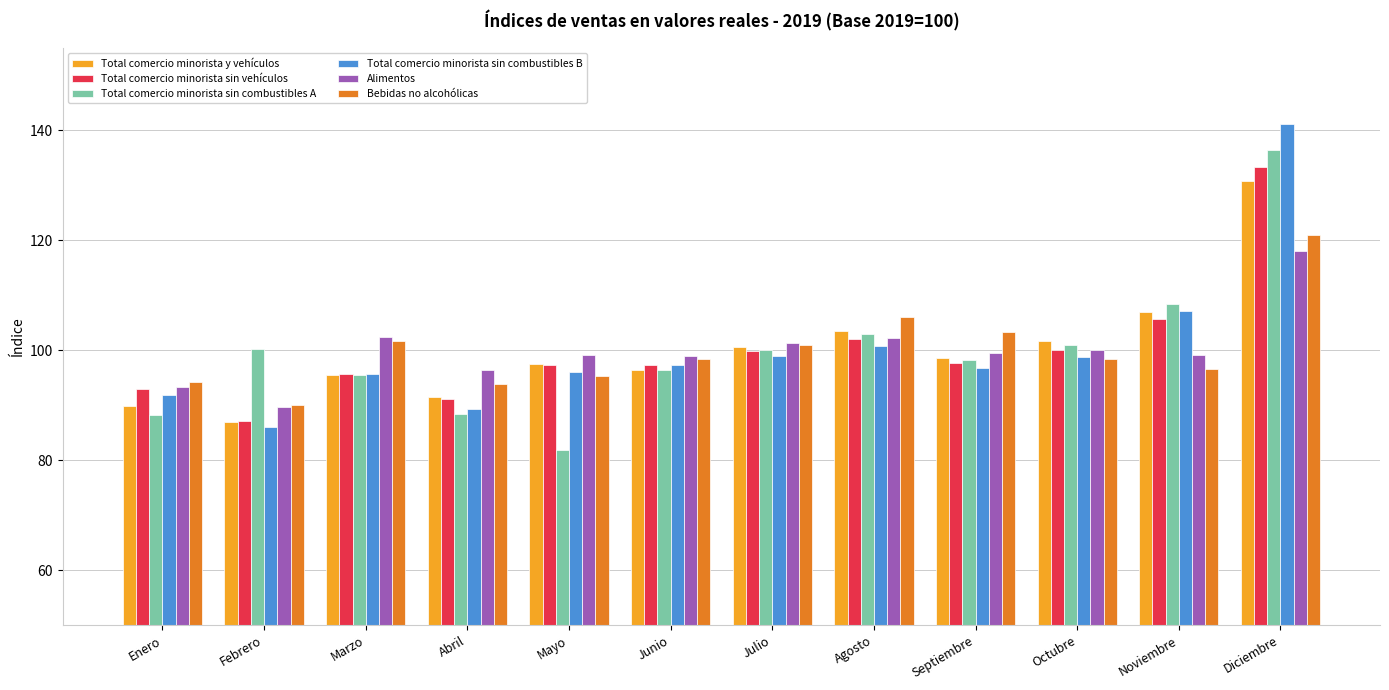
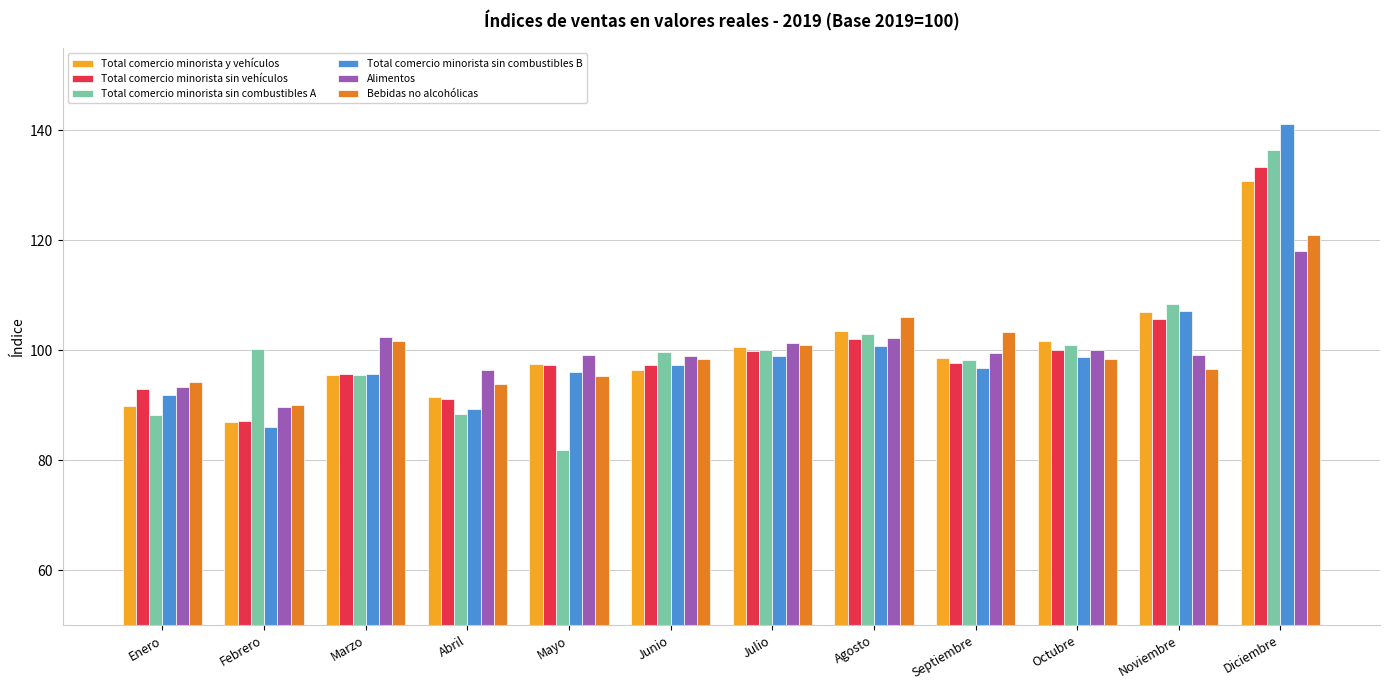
Total comercio minorista sin combustibles A, Junio: 96 -> 100
